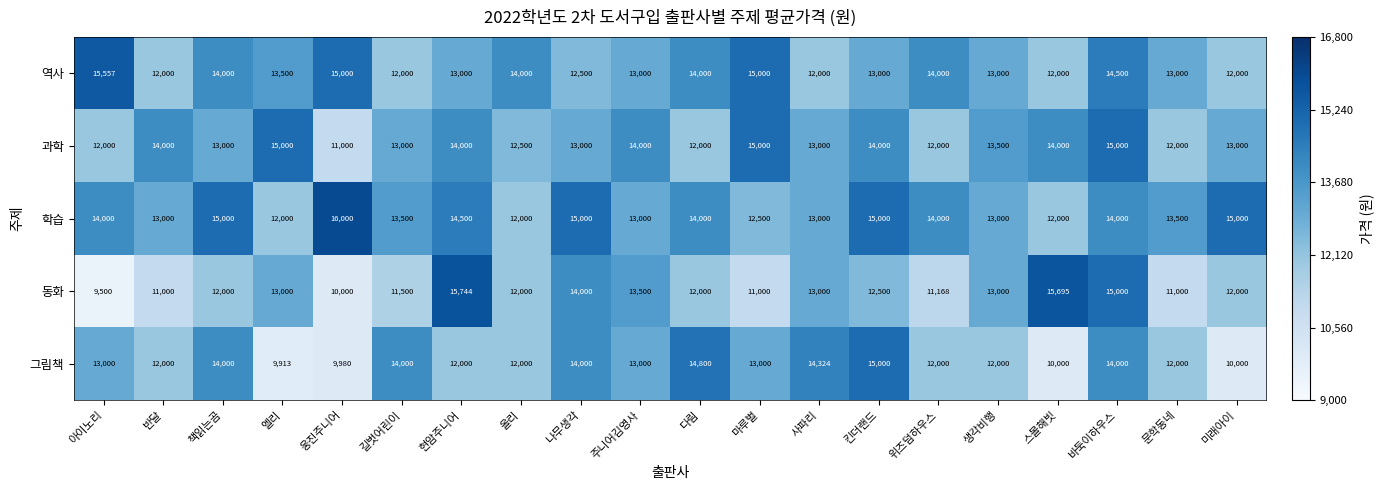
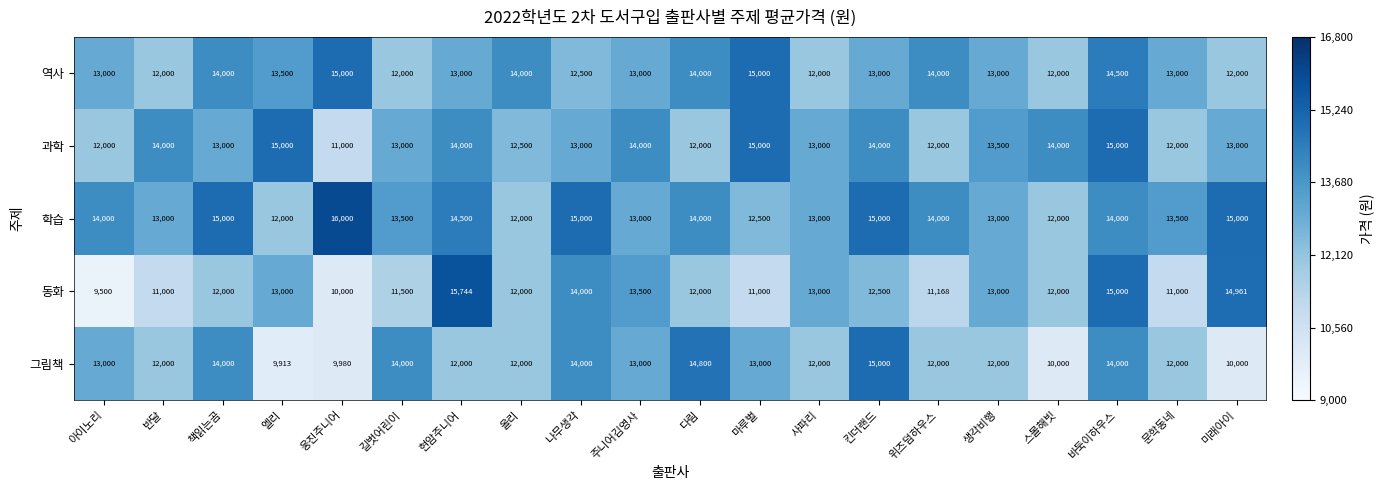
역사, 아이노리: 15,557 -> 13,000
동화, 스몰해빗: 15,695 -> 12,000
동화, 미래아이: 12,000 -> 14,961
그림책, 사파리: 14,324 -> 12,000
